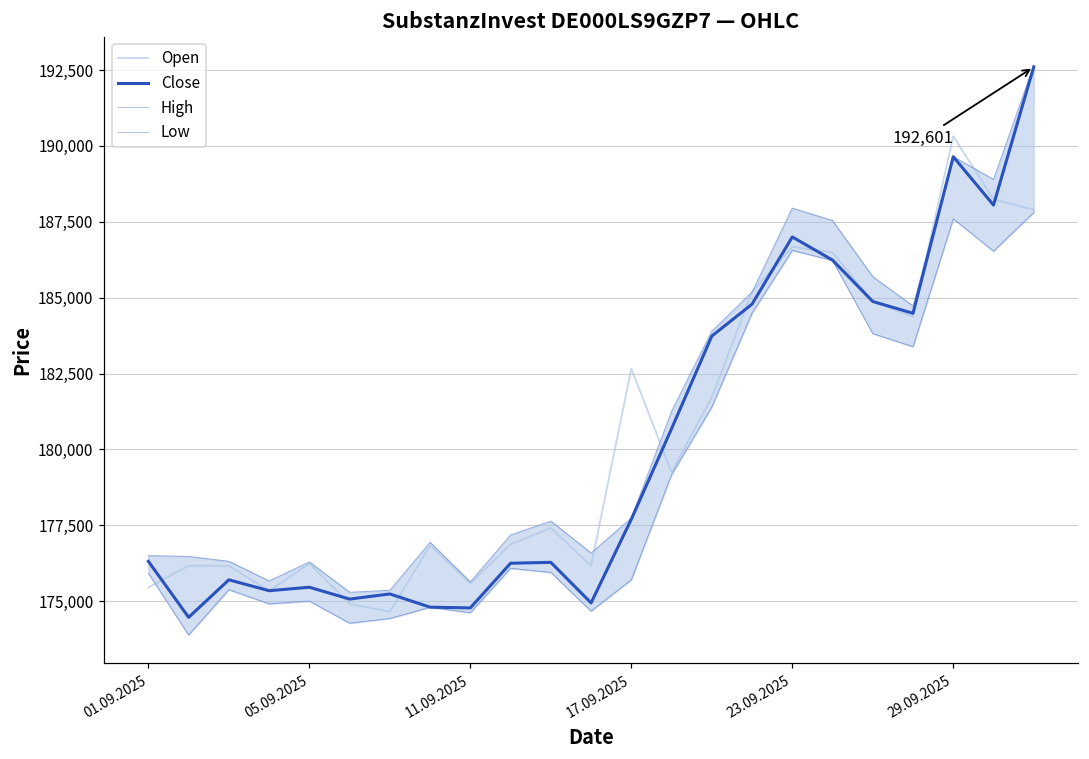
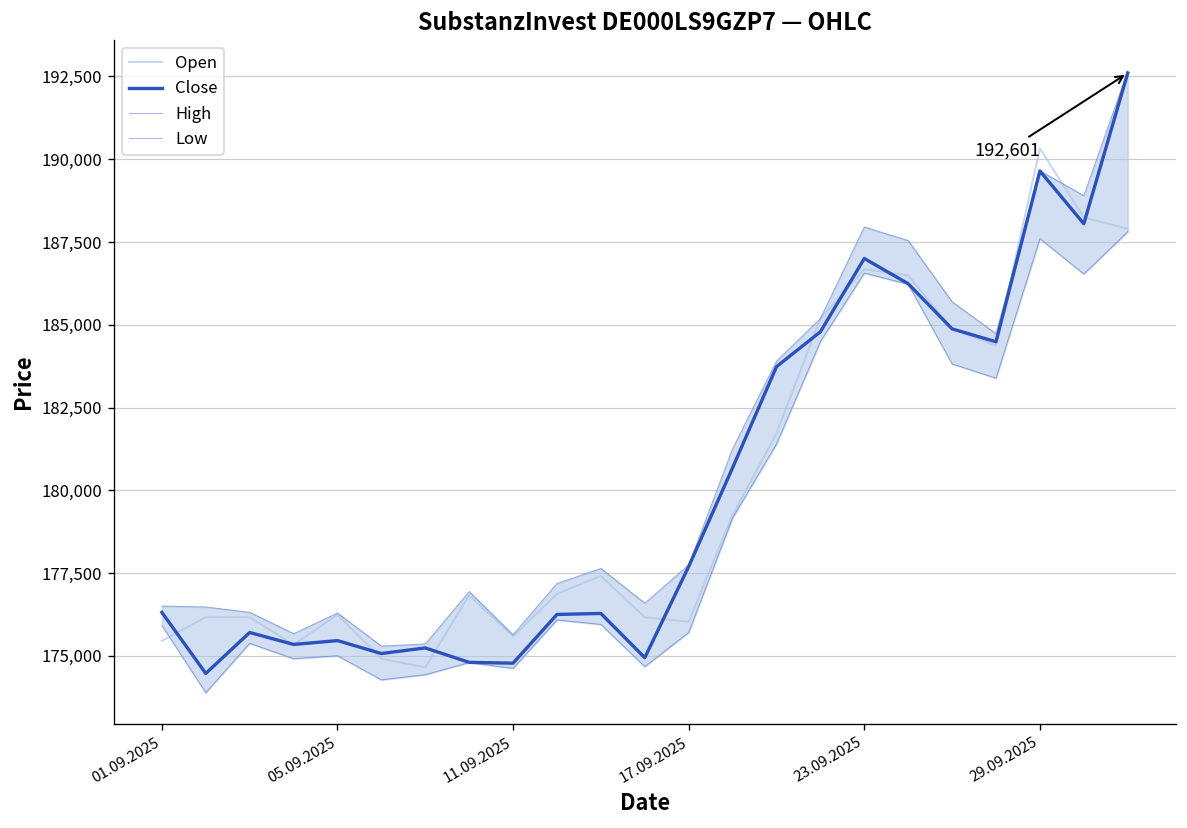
Open, 17.09.2025: 182,700 -> 176,000
